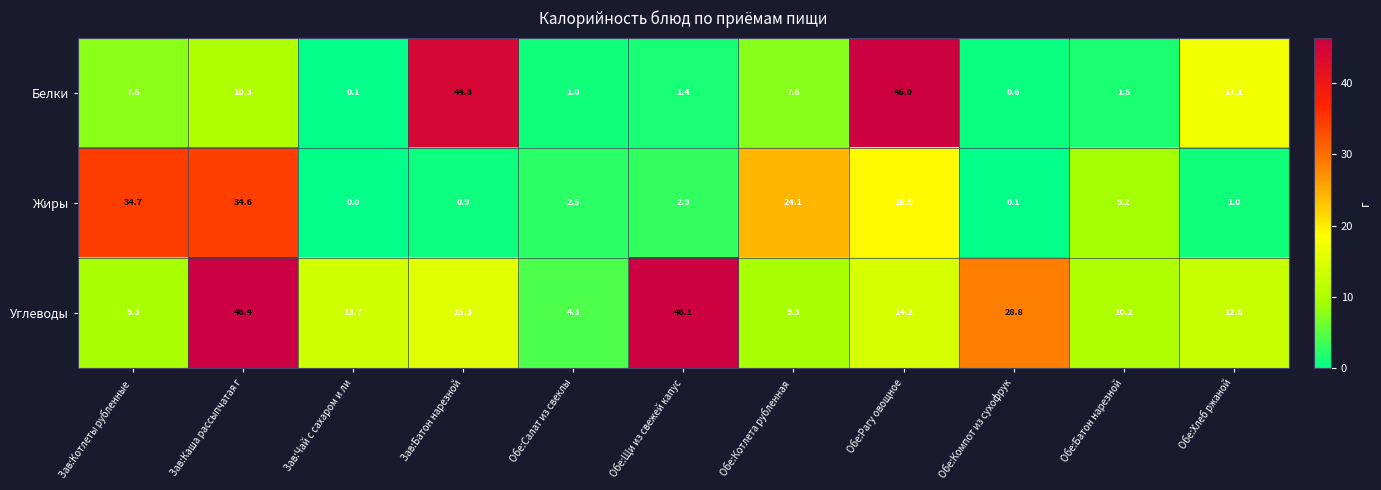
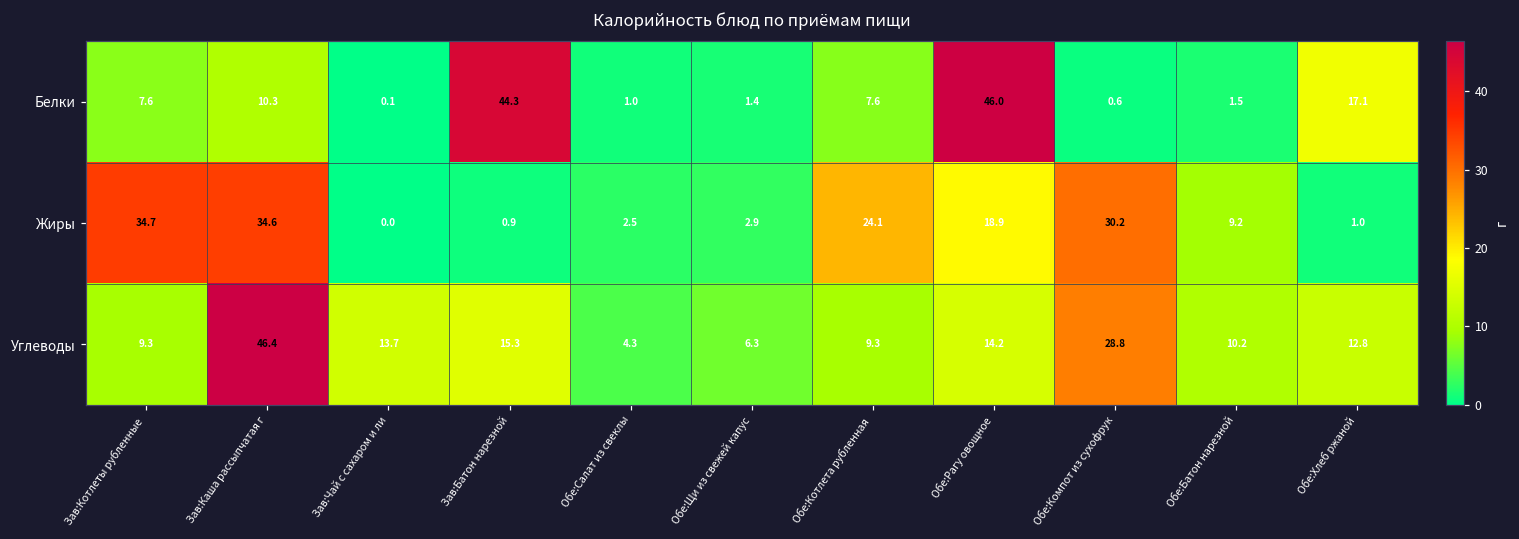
Жиры, Обе:Компот из сухофрук: 0.1 -> 30.2
Углеводы, Обе:Щи из свежей капус: 46.1 -> 6.3
